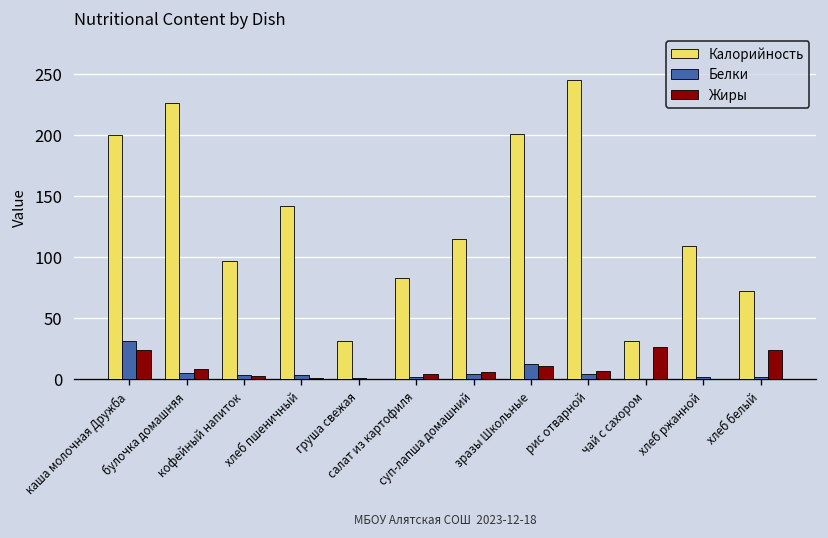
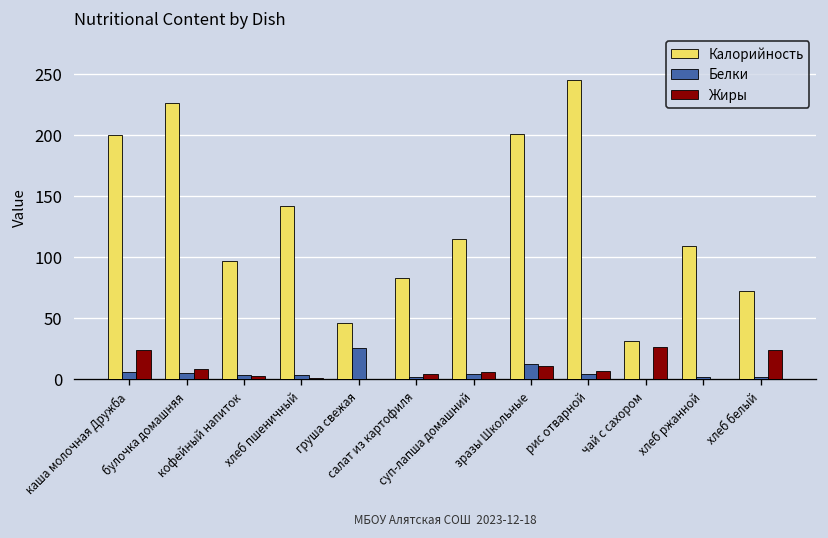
Белки, каша молочная Дружба: 31 -> 6
Калорийность, груша свежая: 32 -> 46
Белки, груша свежая: 0 -> 25
